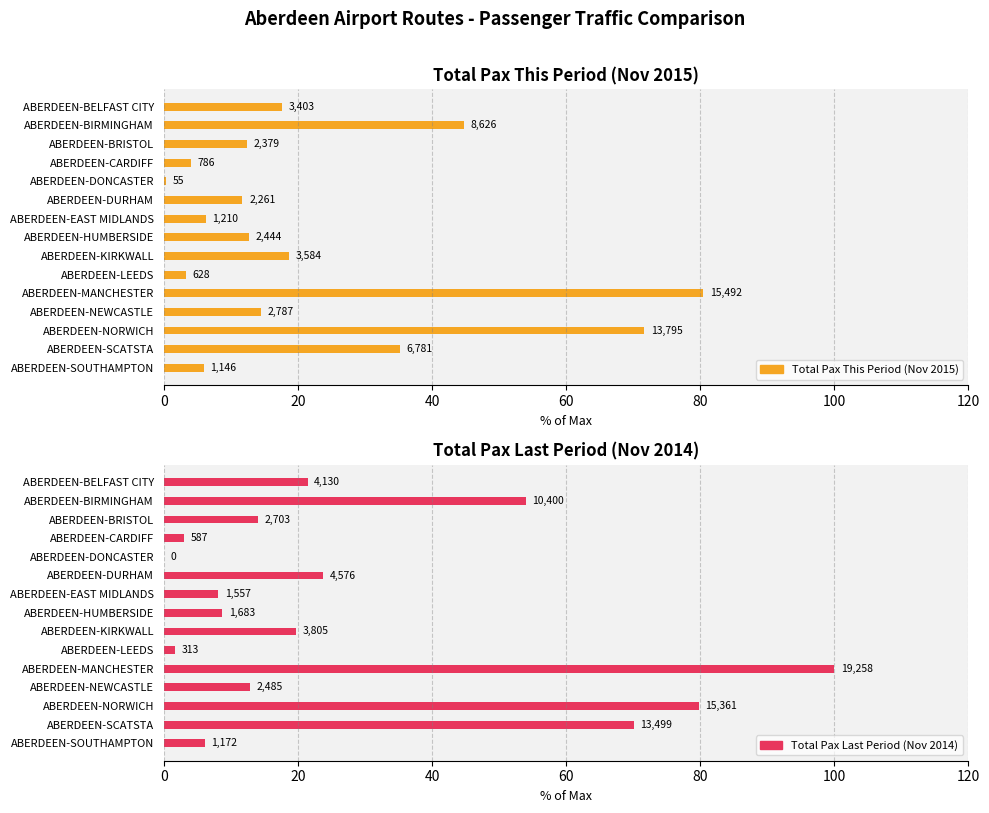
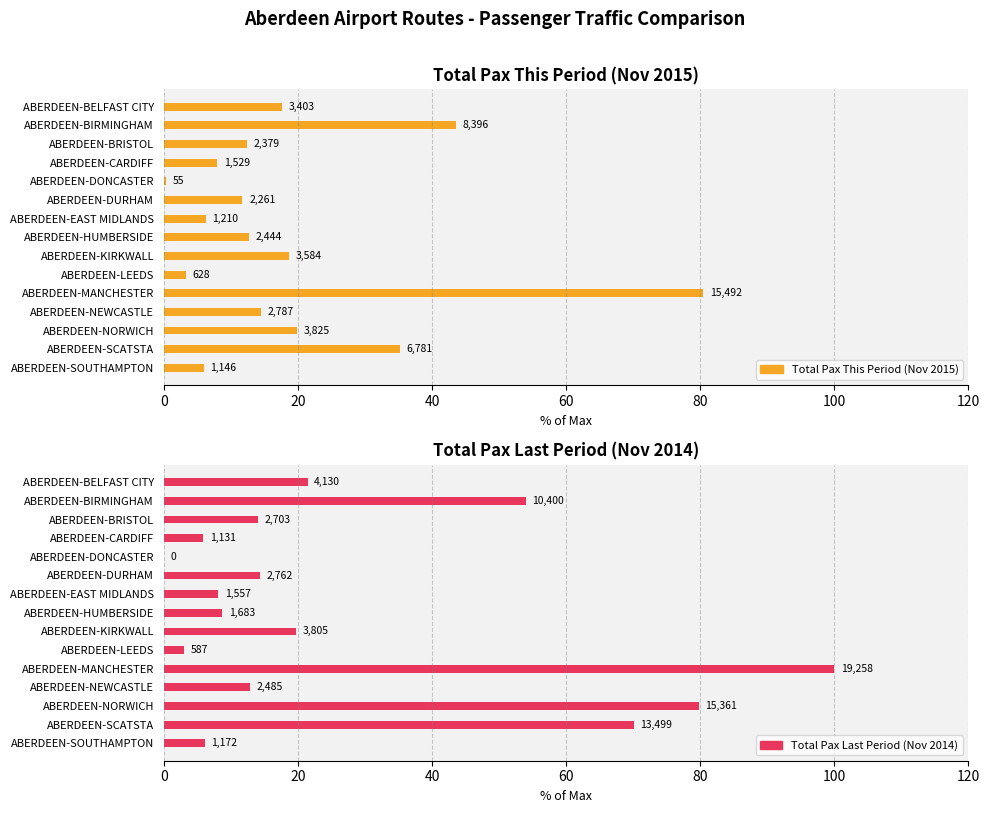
Total Pax This Period (Nov 2015), ABERDEEN-BIRMINGHAM: 8,626 -> 8,396
Total Pax This Period (Nov 2015), ABERDEEN-CARDIFF: 786 -> 1,529
Total Pax This Period (Nov 2015), ABERDEEN-NORWICH: 13,795 -> 3,825
Total Pax Last Period (Nov 2014), ABERDEEN-CARDIFF: 587 -> 1,131
Total Pax Last Period (Nov 2014), ABERDEEN-DURHAM: 4,576 -> 2,762
Total Pax Last Period (Nov 2014), ABERDEEN-LEEDS: 313 -> 587
